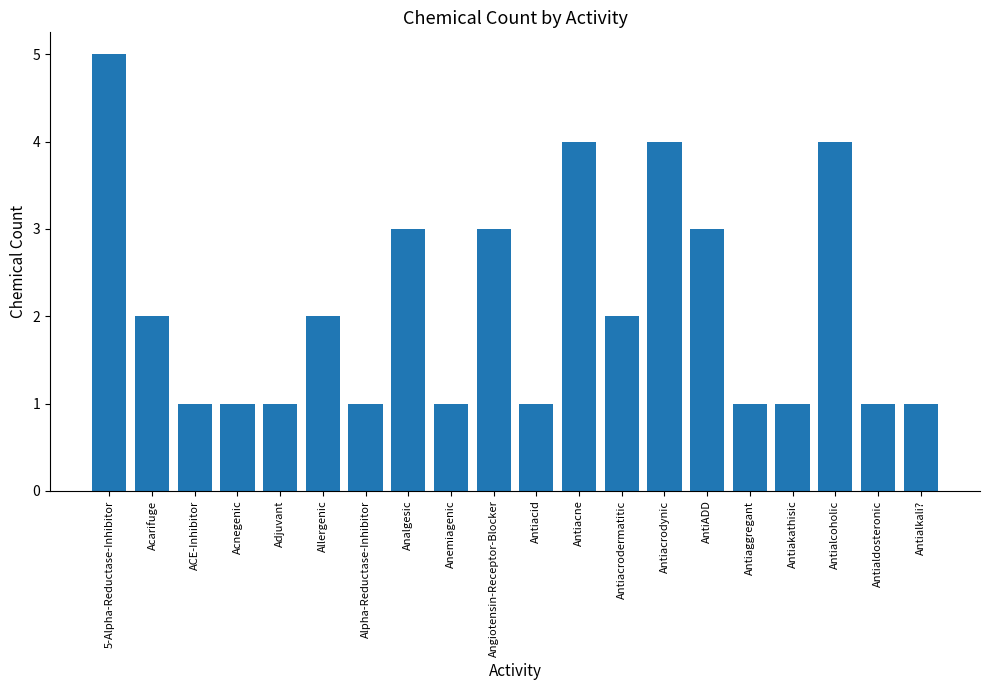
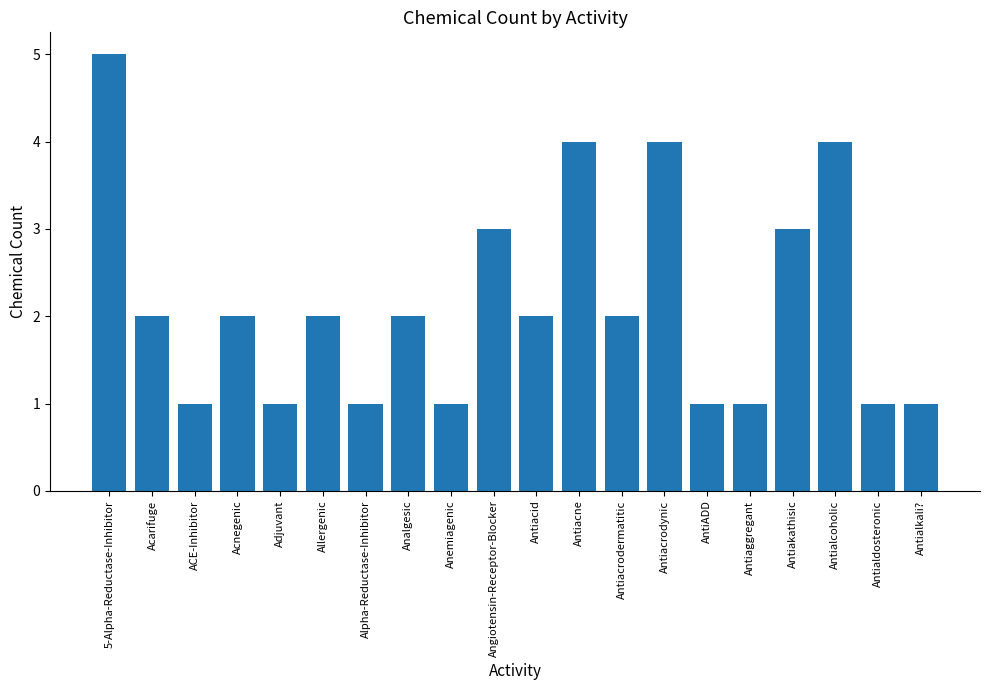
Acnegenic: 1 -> 2
Analgesic: 3 -> 2
Antiacid: 1 -> 2
AntiADD: 3 -> 1
Antiakathisic: 1 -> 3
